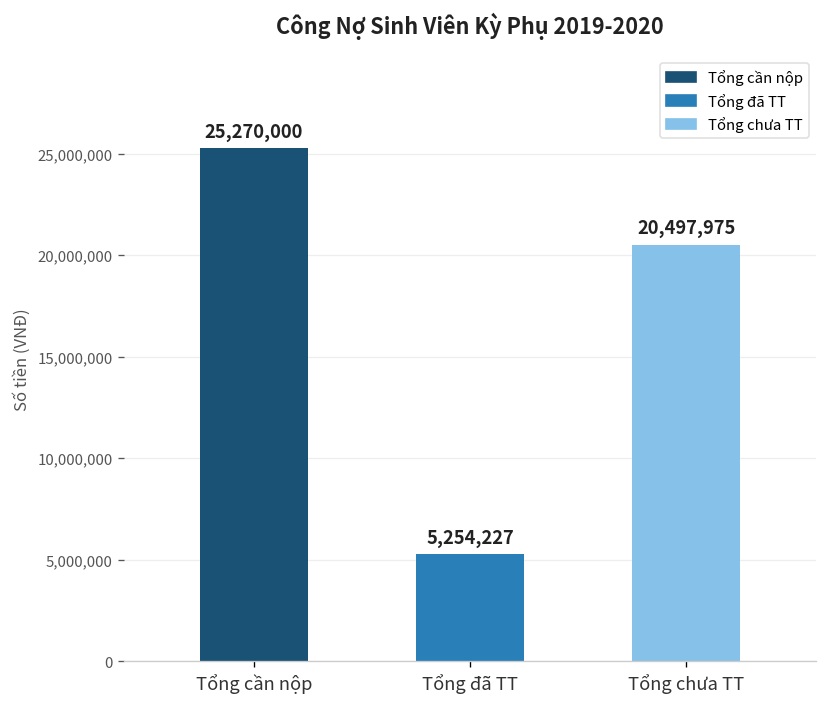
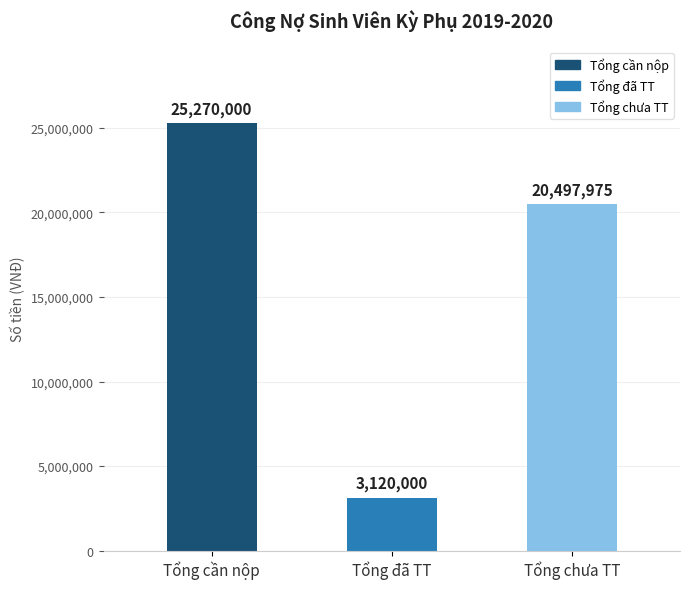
Tổng đã TT: 5,254,227 -> 3,120,000
